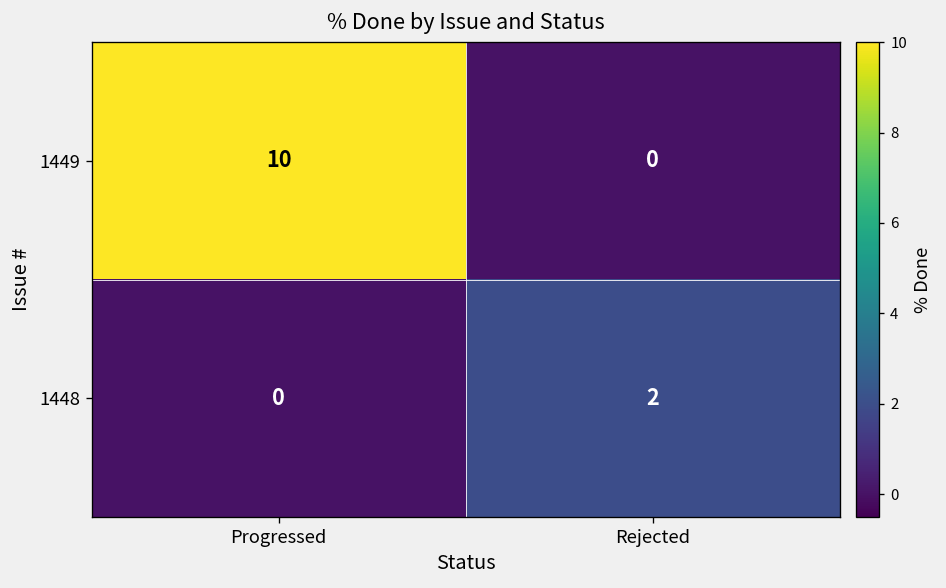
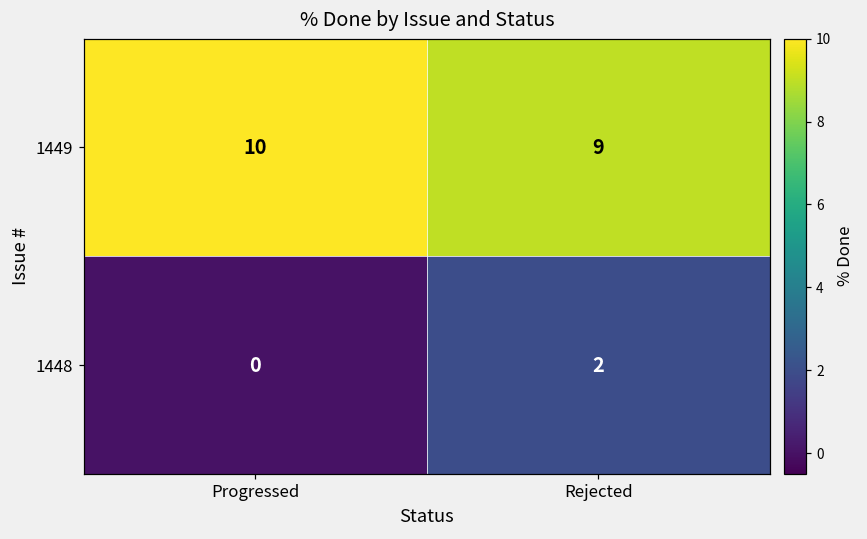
1449, Rejected: 0 -> 9
